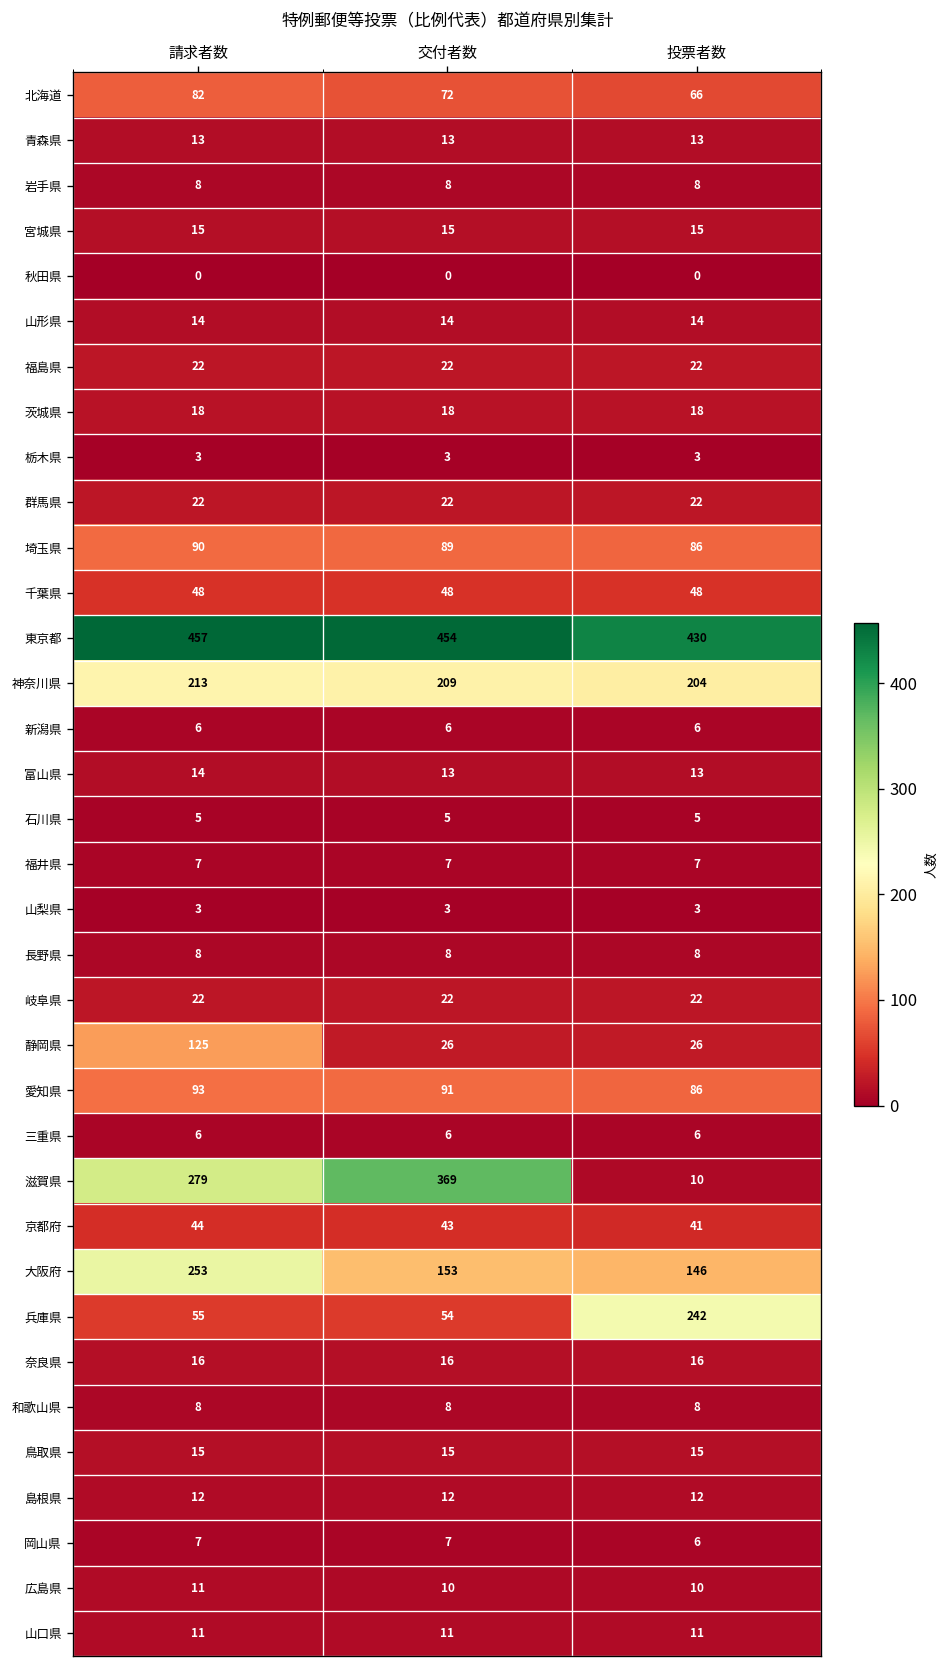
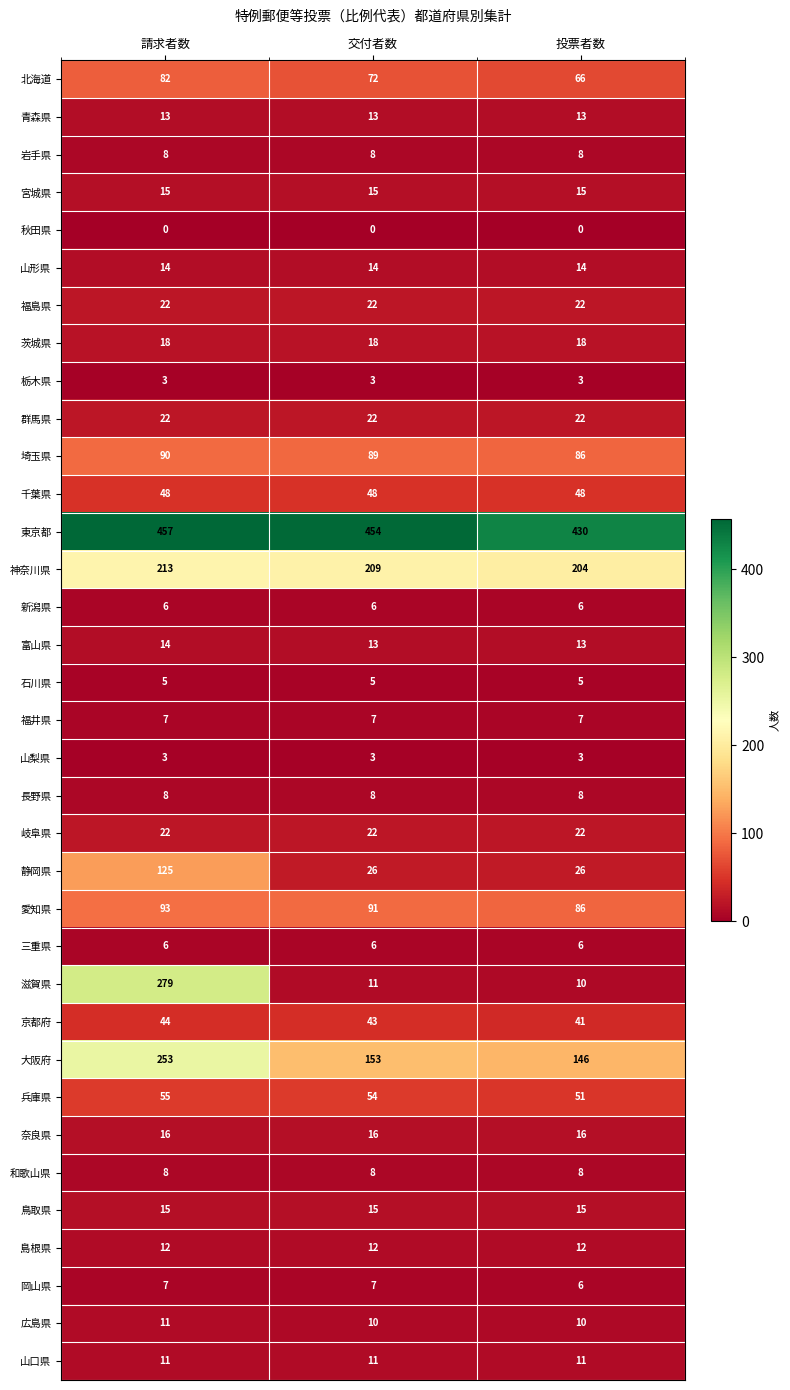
滋賀県, 交付者数: 369 -> 11
兵庫県, 投票者数: 242 -> 51
